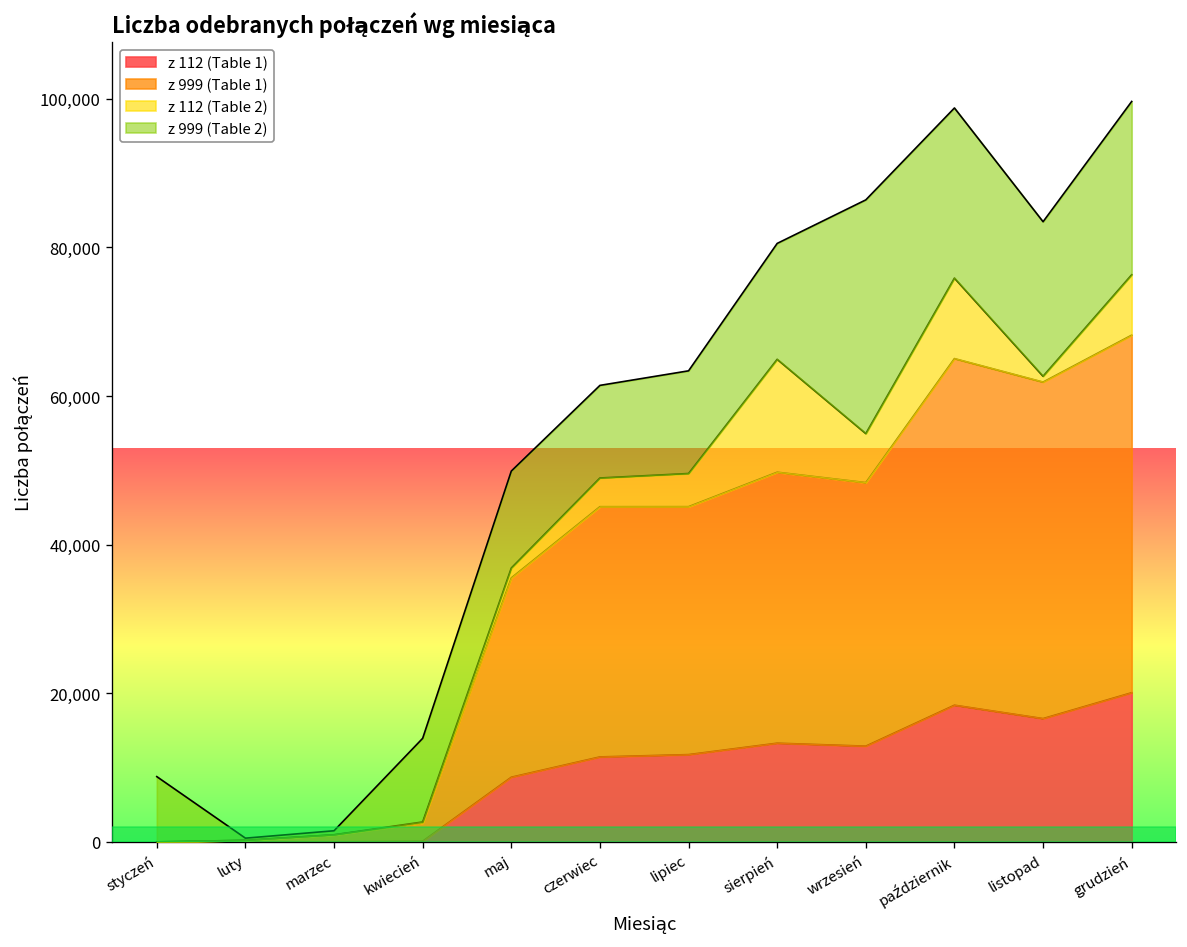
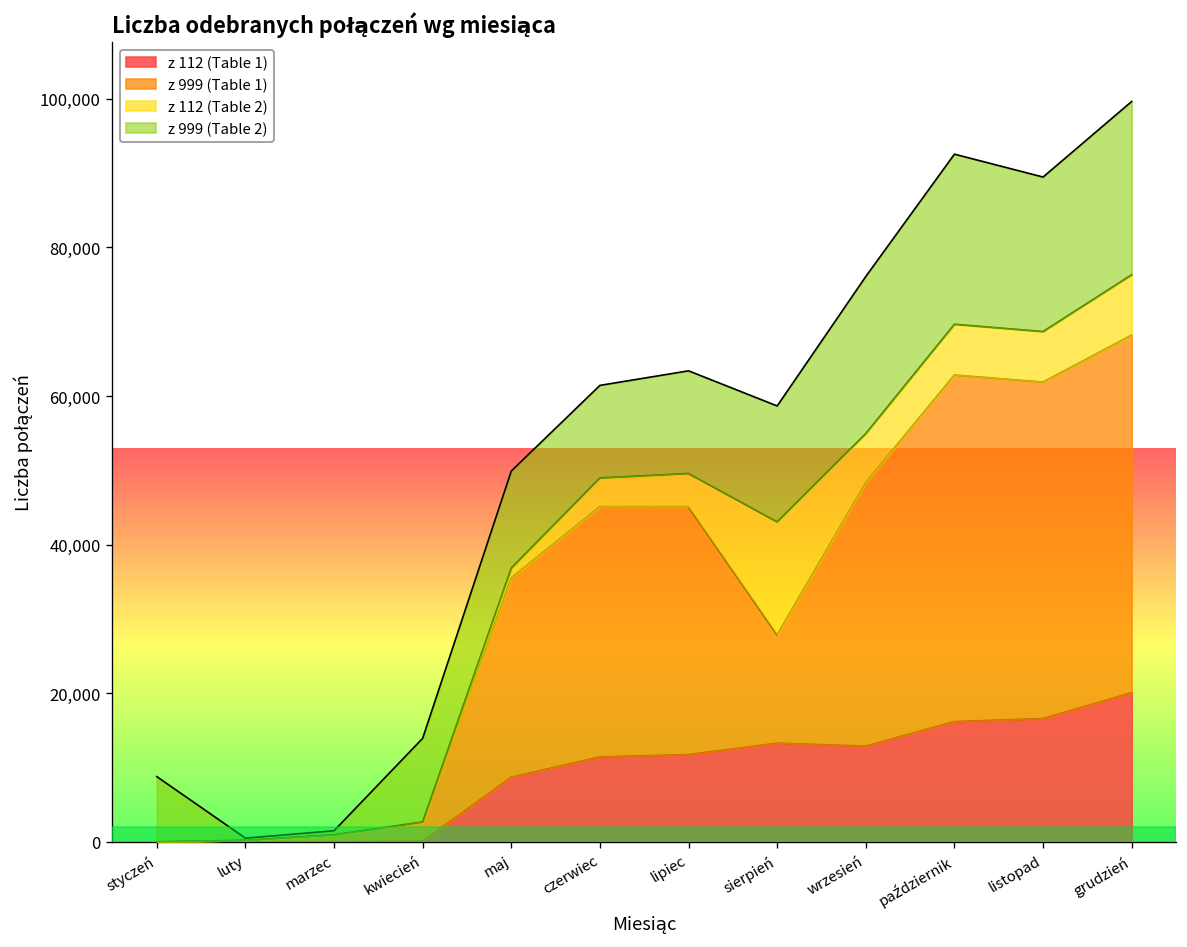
z 999 (Table 1), sierpień: 36,000 -> 15,000
z 999 (Table 2), wrzesień: 31,000 -> 21,000
z 112 (Table 1), październik: 18,000 -> 16,000
z 112 (Table 2), październik: 11,000 -> 7,000
z 112 (Table 2), listopad: 1,000 -> 7,000
